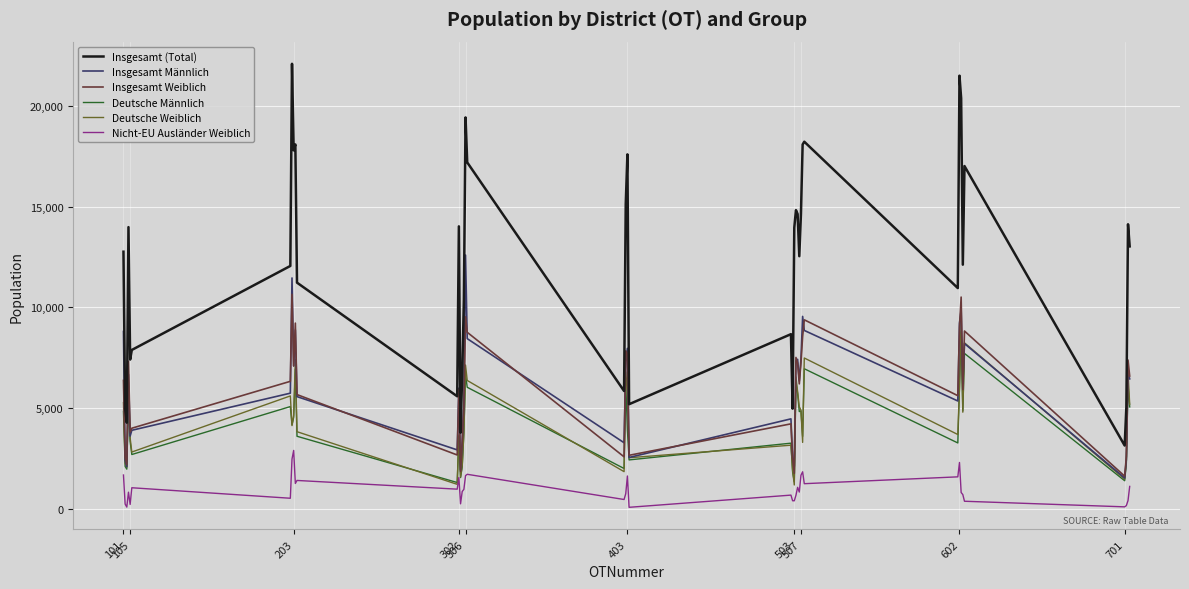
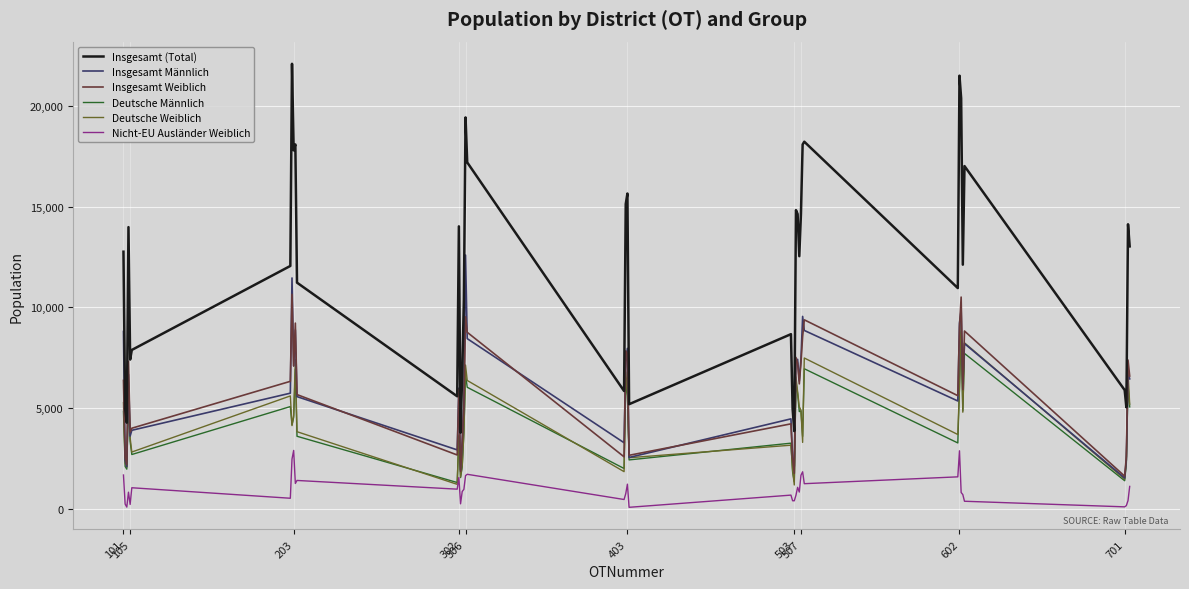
Insgesamt (Total), 403: 17,600 -> 15,700
Deutsche Männlich, 403: 3,900 -> 5,600
Nicht-EU Ausländer Weiblich, 403: 1,600 -> 1,200
Insgesamt (Total), 503: 14,000 -> 3,800
Nicht-EU Ausländer Weiblich, 602: 2,300 -> 2,900
Insgesamt (Total), 701: 3,100 -> 5,900
